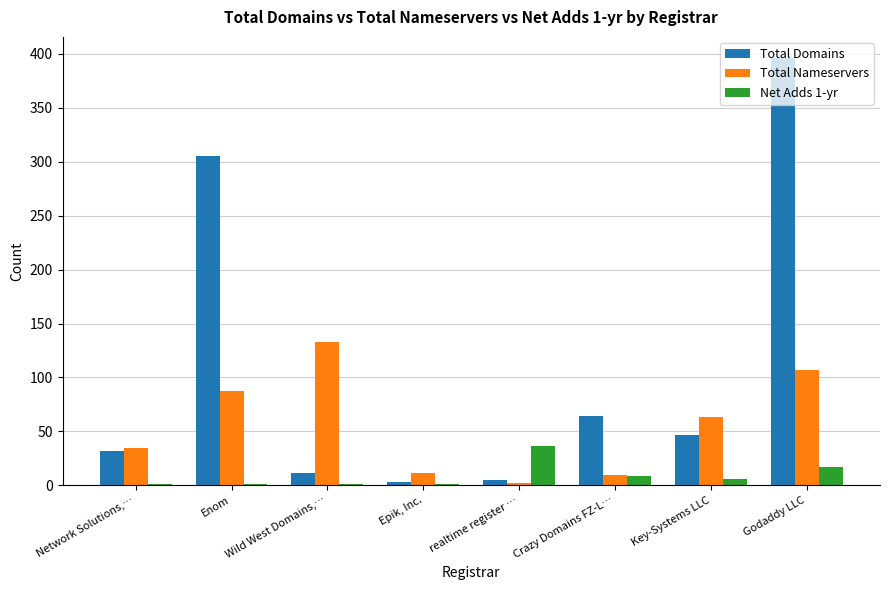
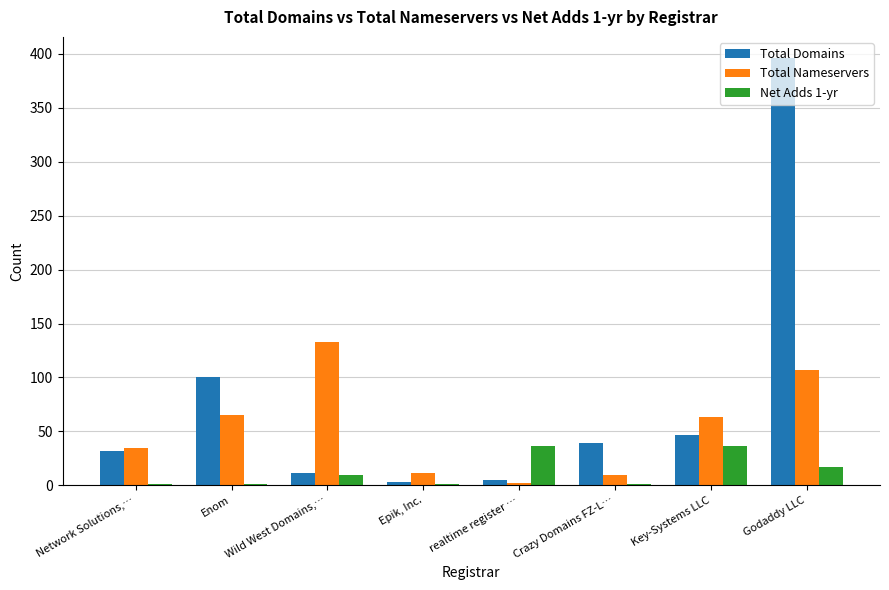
Total Domains, Enom: 305 -> 100
Total Nameservers, Enom: 87 -> 65
Net Adds 1-yr, Wild West Domains,…: 1 -> 10
Total Domains, Crazy Domains FZ-L…: 64 -> 39
Net Adds 1-yr, Crazy Domains FZ-L…: 9 -> 1
Net Adds 1-yr, Key-Systems LLC: 6 -> 36
